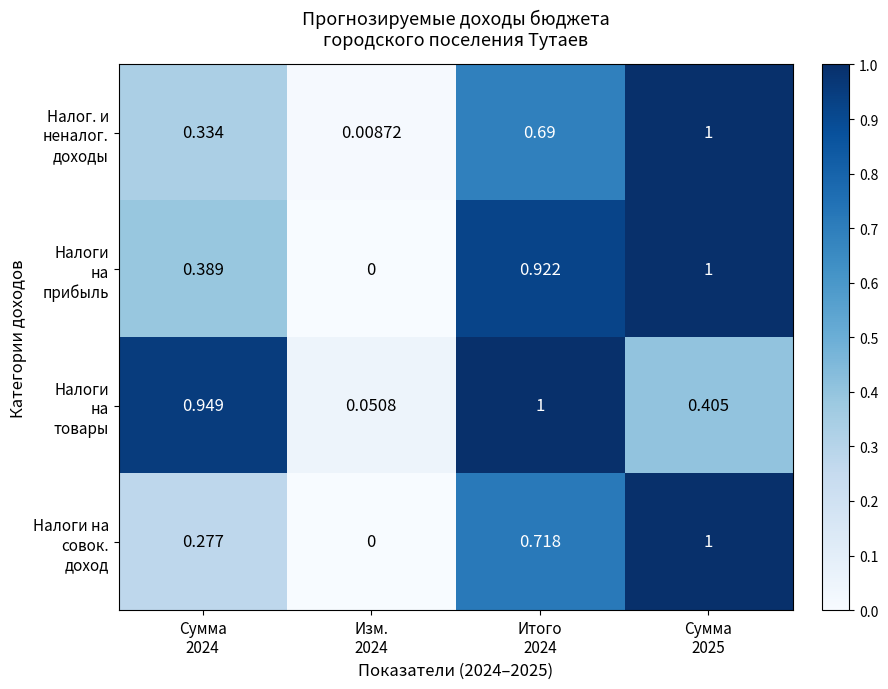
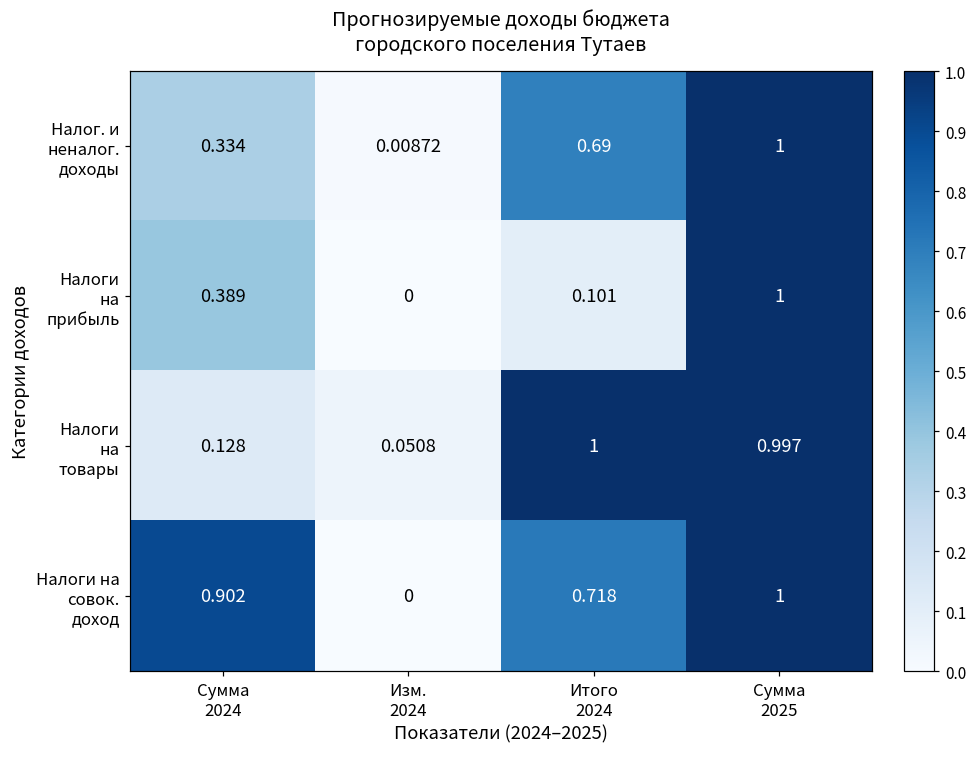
Налоги на прибыль, Итого 2024: 0.922 -> 0.101
Налоги на товары, Сумма 2024: 0.949 -> 0.128
Налоги на товары, Сумма 2025: 0.405 -> 0.997
Налоги на совок. доход, Сумма 2024: 0.277 -> 0.902
